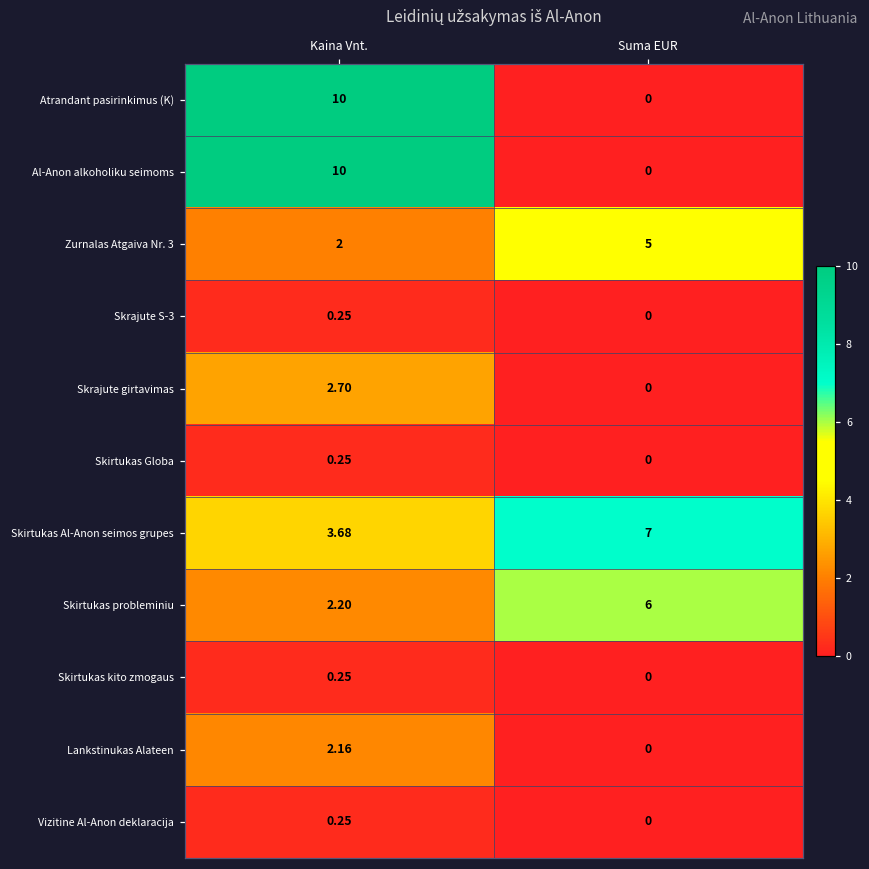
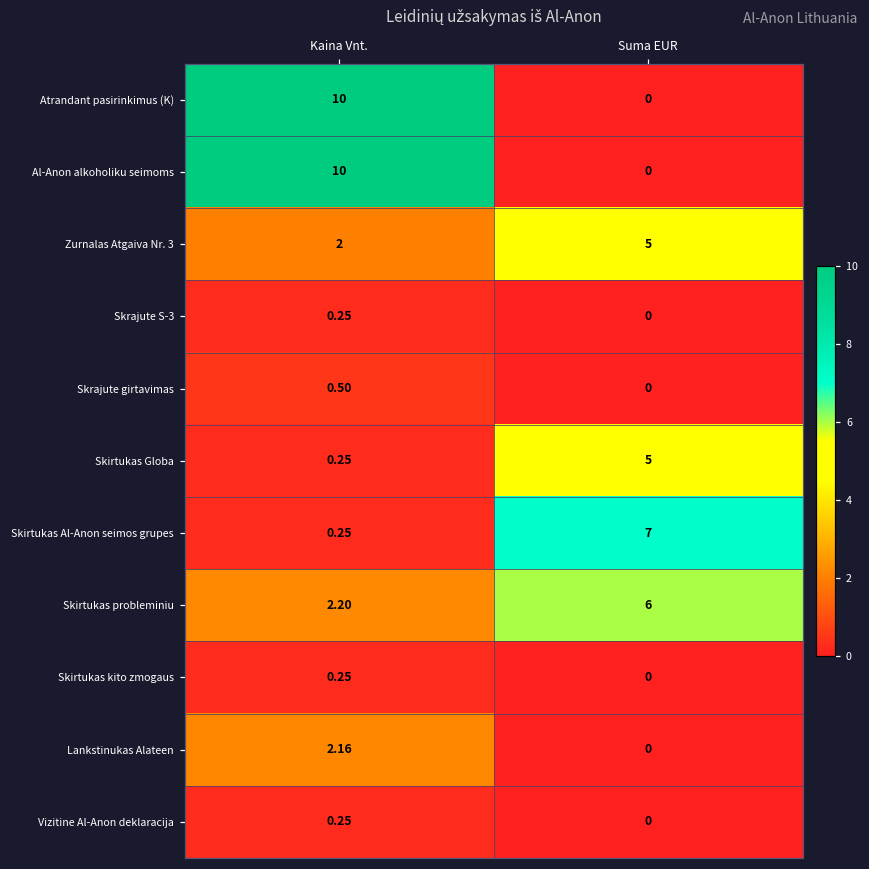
Skrajute girtavimas, Kaina Vnt.: 2.70 -> 0.50
Skirtukas Globa, Suma EUR: 0 -> 5
Skirtukas Al-Anon seimos grupes, Kaina Vnt.: 3.68 -> 0.25
